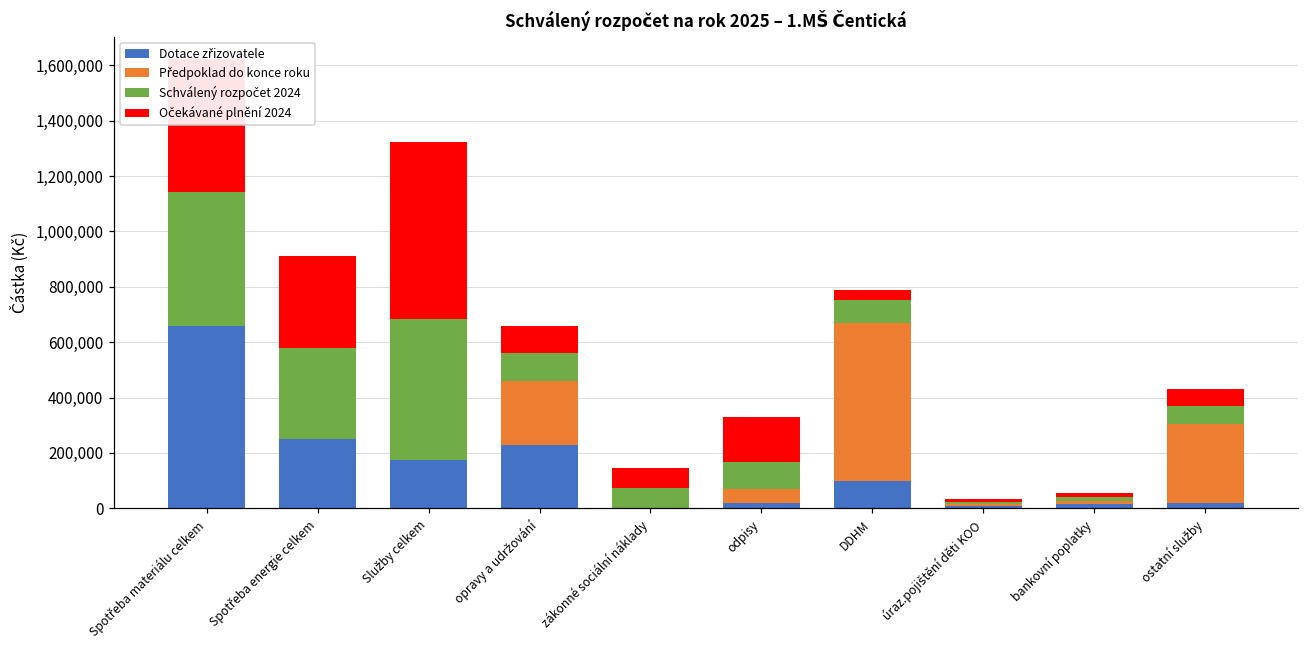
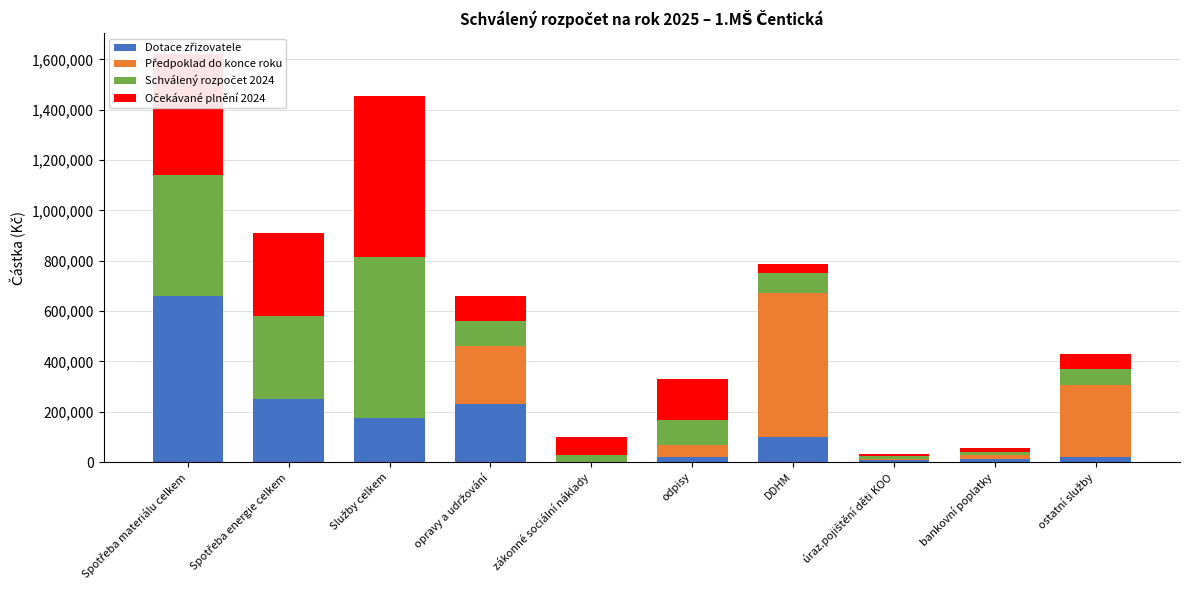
Schválený rozpočet 2024, Služby celkem: 510,000 -> 640,000
Schválený rozpočet 2024, zákonné sociální náklady: 70,000 -> 30,000
